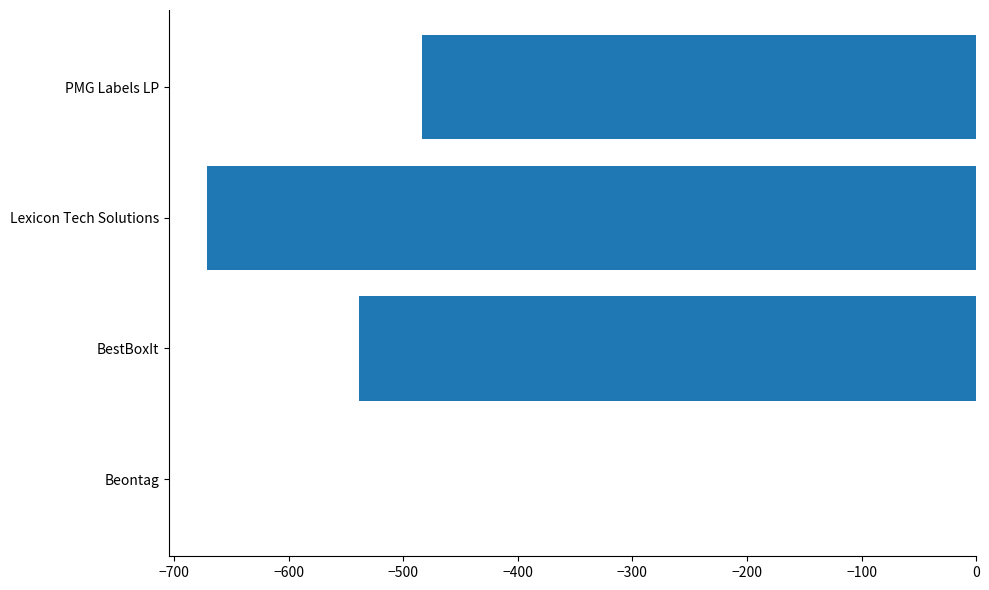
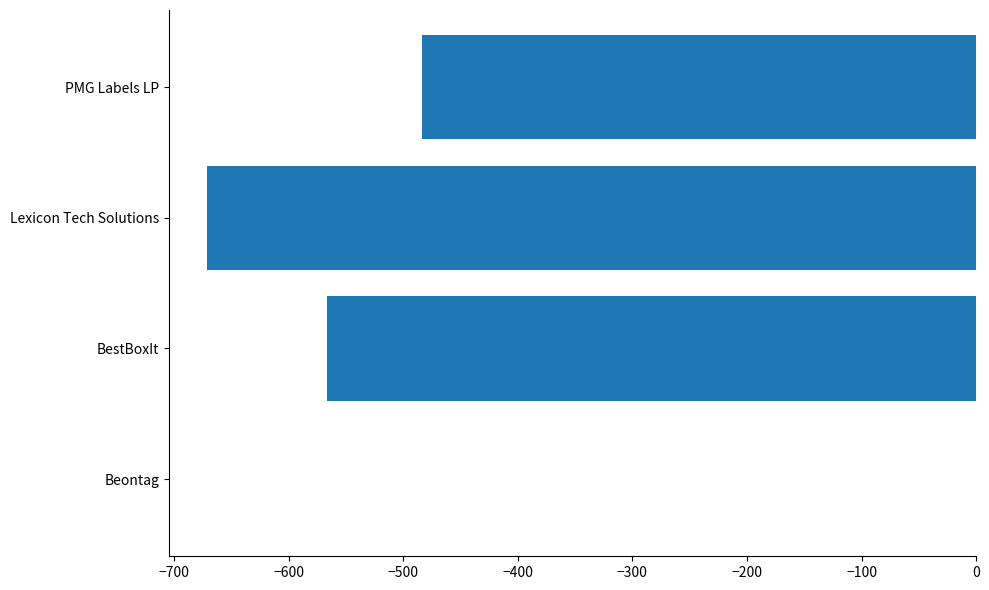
BestBoxIt: -539 -> -567
